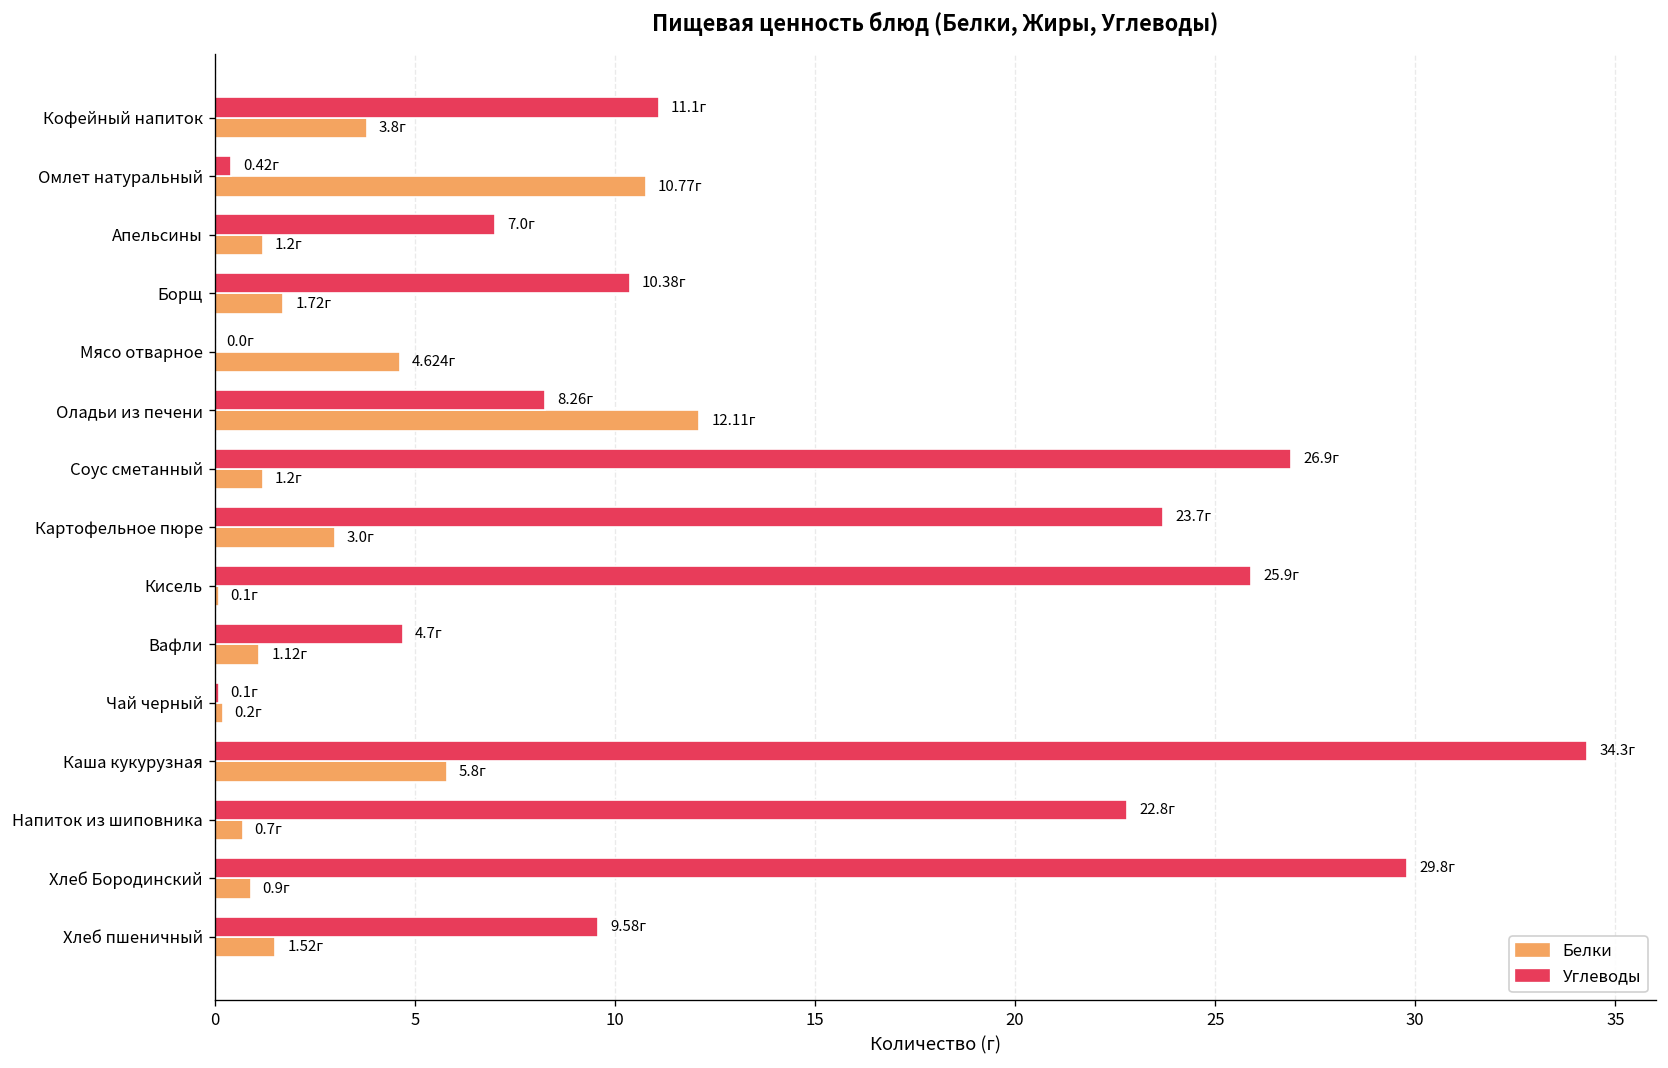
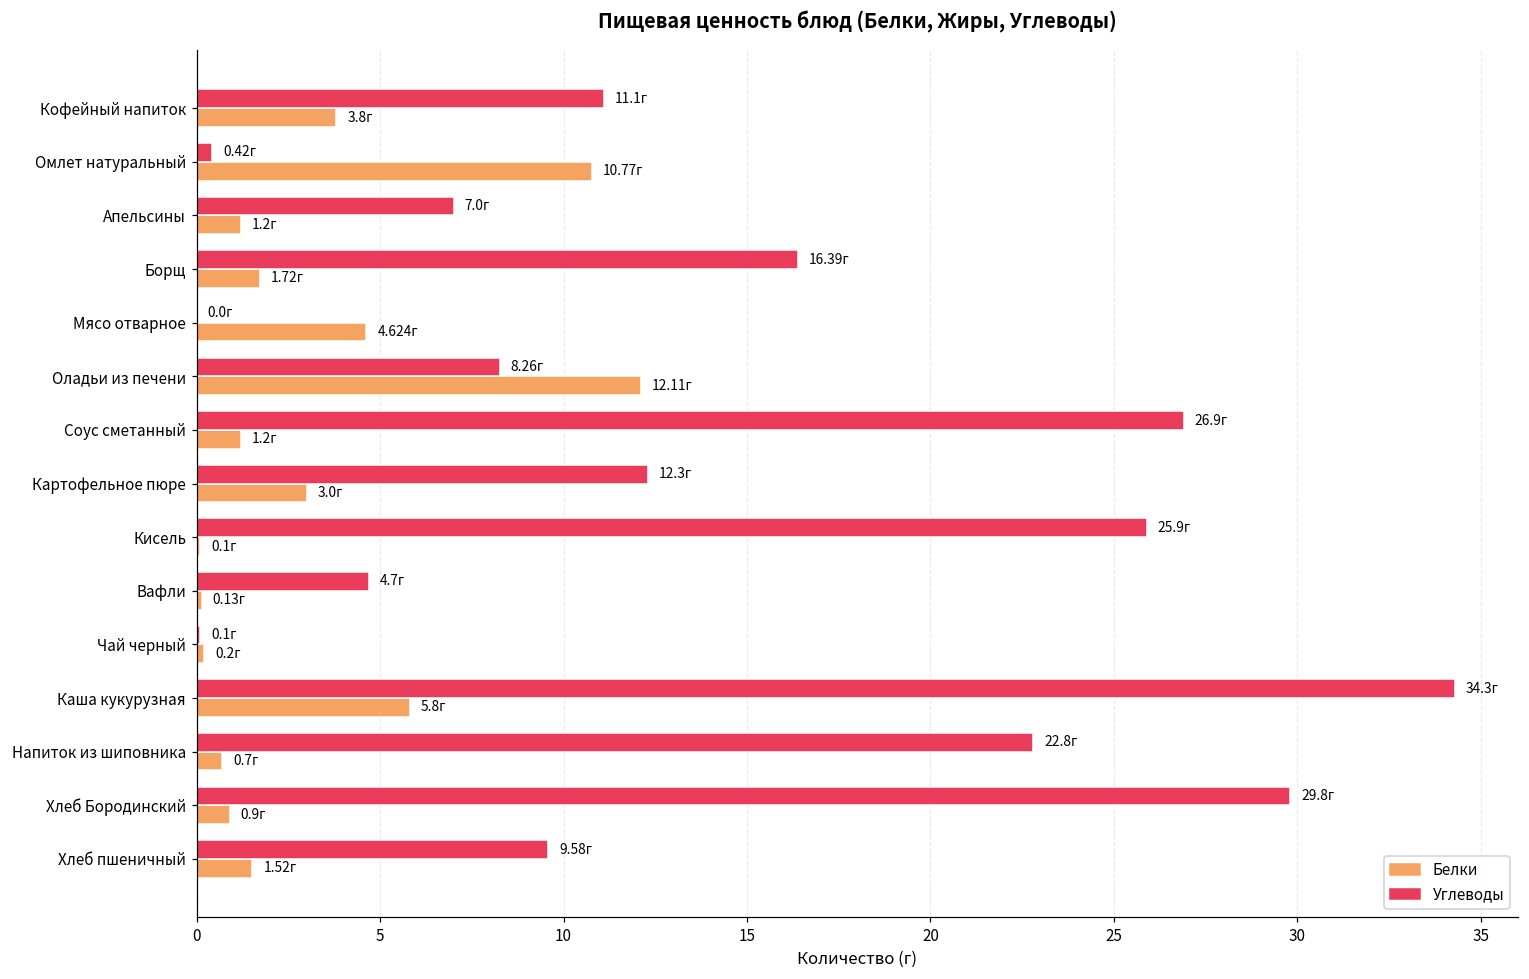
Углеводы, Борщ: 10.38г -> 16.39г
Углеводы, Картофельное пюре: 23.7г -> 12.3г
Белки, Вафли: 1.12г -> 0.13г
